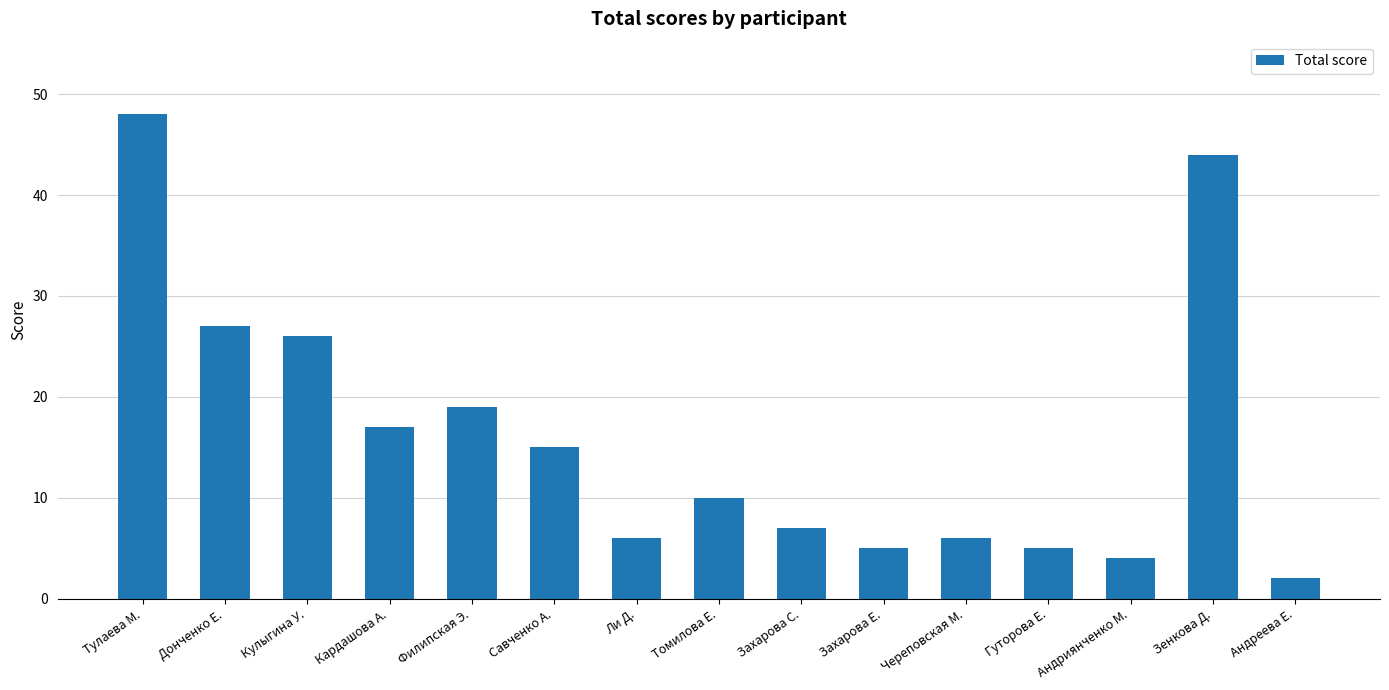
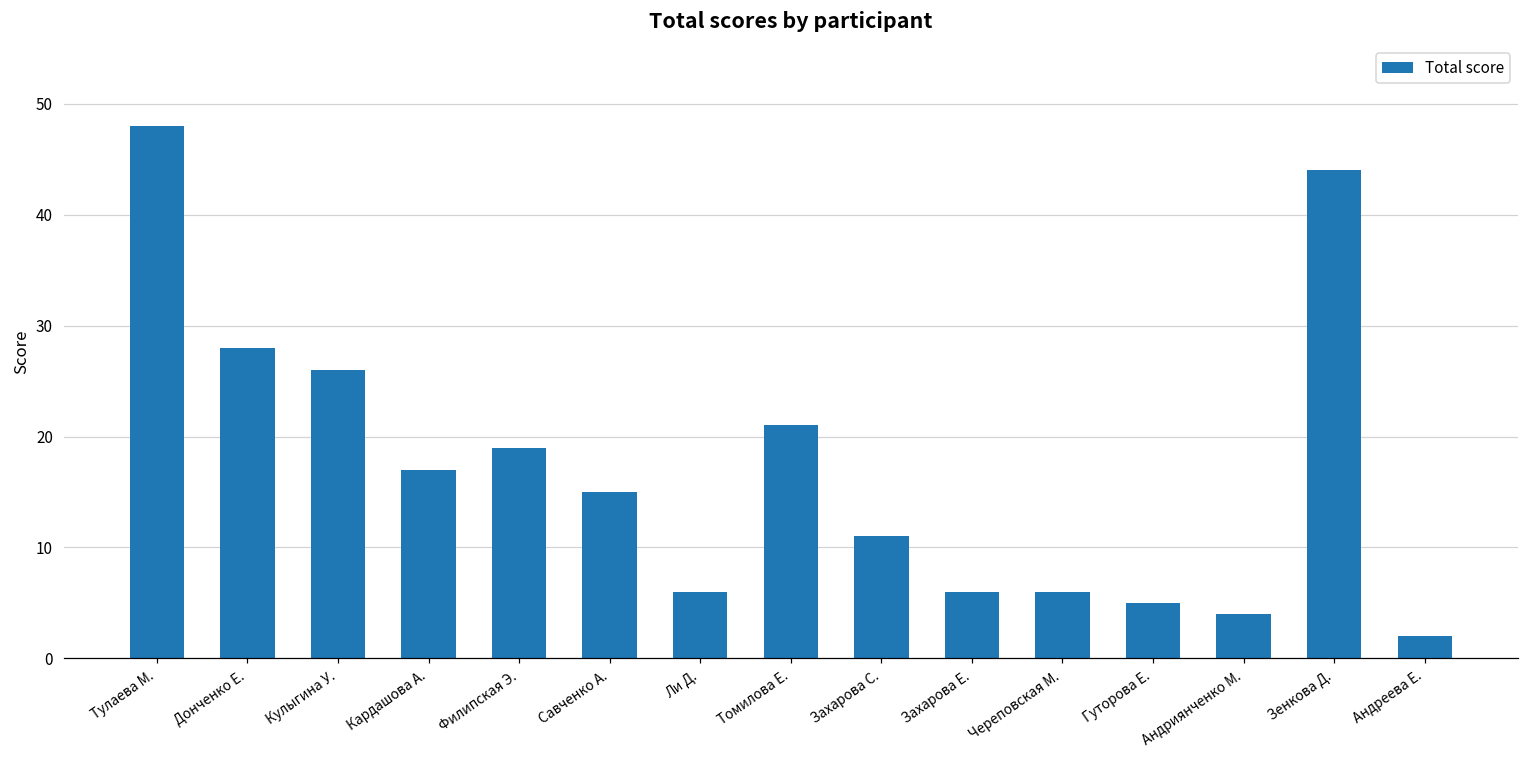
Донченко Е.: 27 -> 28
Томилова Е.: 10 -> 21
Захарова С.: 7 -> 11
Захарова Е.: 5 -> 6
